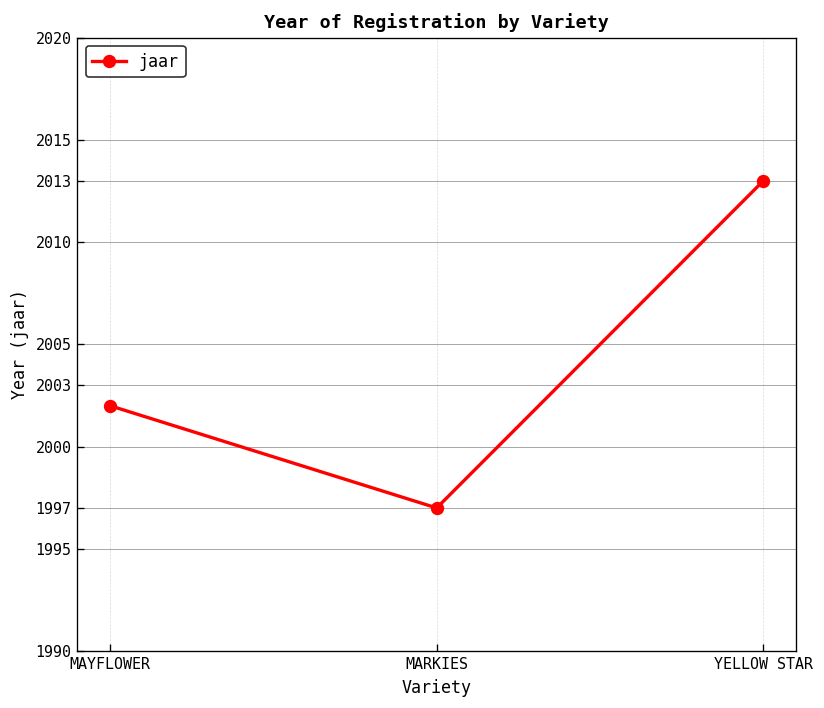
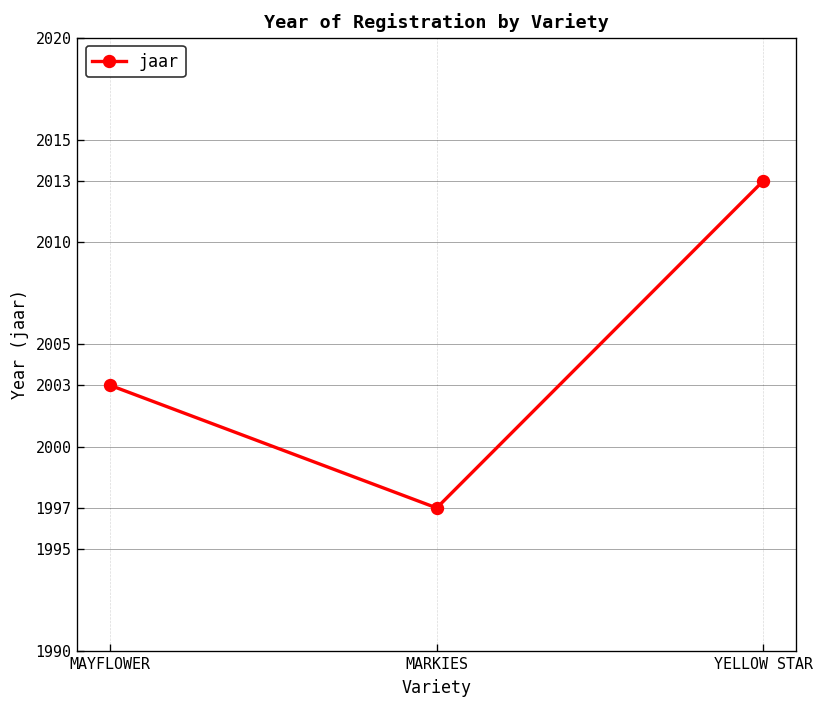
MAYFLOWER: 2002 -> 2003
